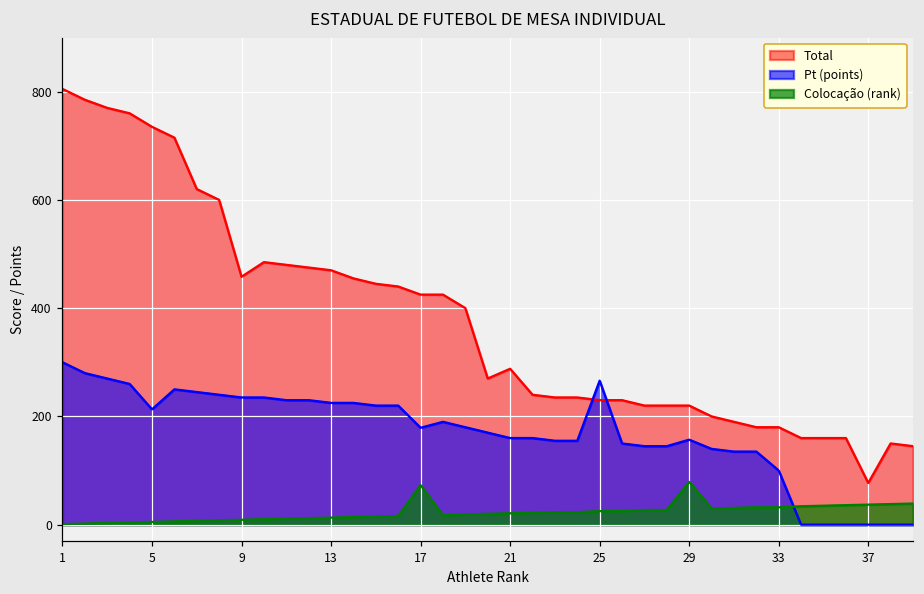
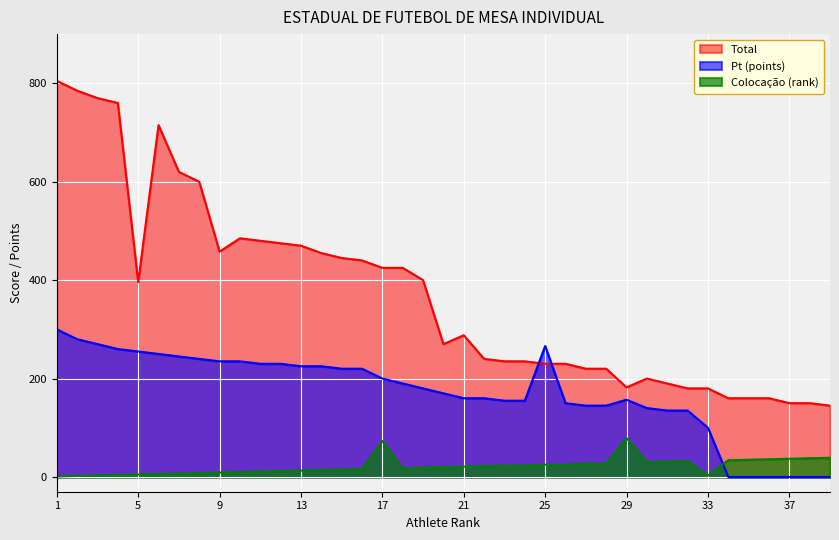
Total, 5: 740 -> 400
Pt (points), 5: 210 -> 260
Pt (points), 17: 180 -> 200
Total, 29: 220 -> 180
Colocação (rank), 33: 30 -> 0
Total, 37: 80 -> 150
